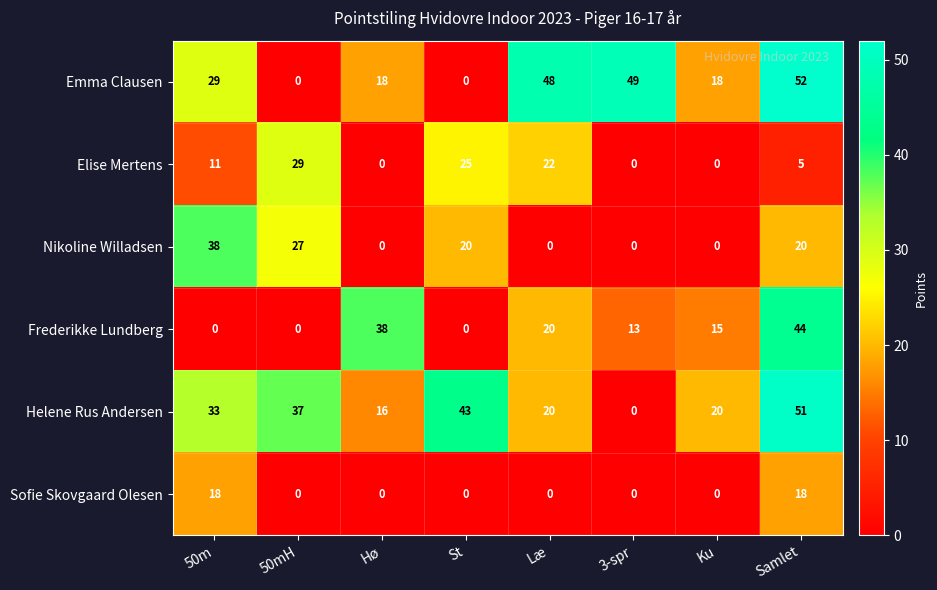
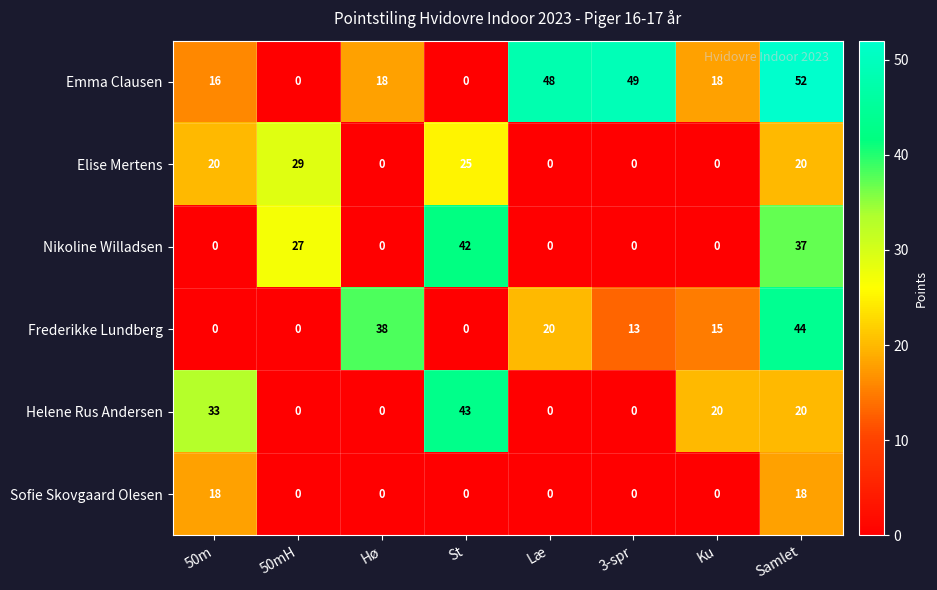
Emma Clausen, 50m: 29 -> 16
Elise Mertens, 50m: 11 -> 20
Elise Mertens, Læ: 22 -> 0
Elise Mertens, Samlet: 5 -> 20
Nikoline Willadsen, 50m: 38 -> 0
Nikoline Willadsen, St: 20 -> 42
Nikoline Willadsen, Samlet: 20 -> 37
Helene Rus Andersen, 50mH: 37 -> 0
Helene Rus Andersen, Hø: 16 -> 0
Helene Rus Andersen, Læ: 20 -> 0
Helene Rus Andersen, Samlet: 51 -> 20
